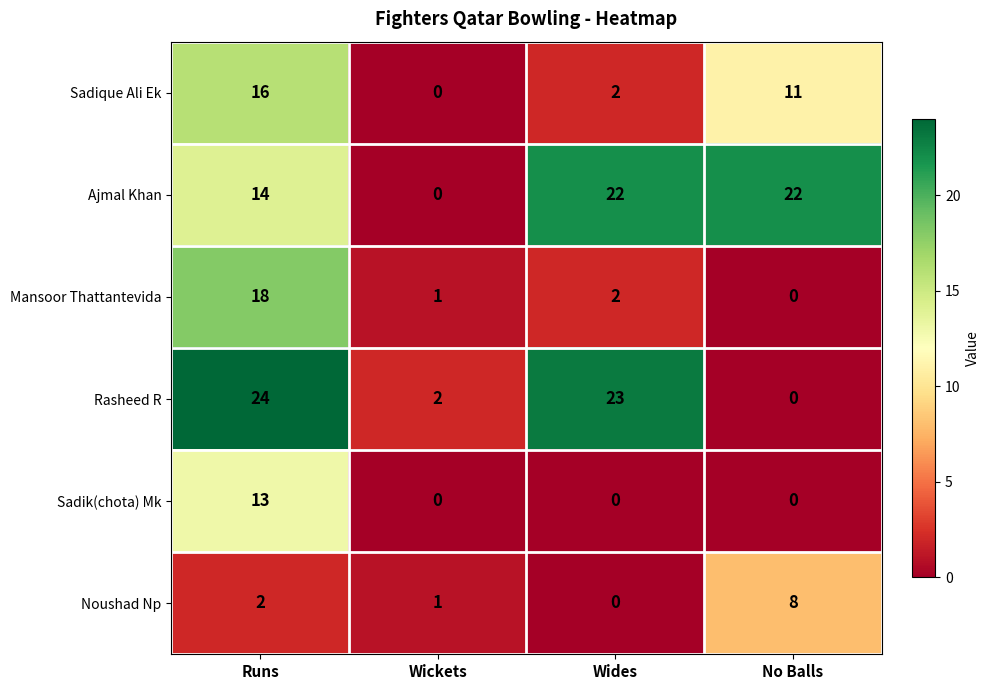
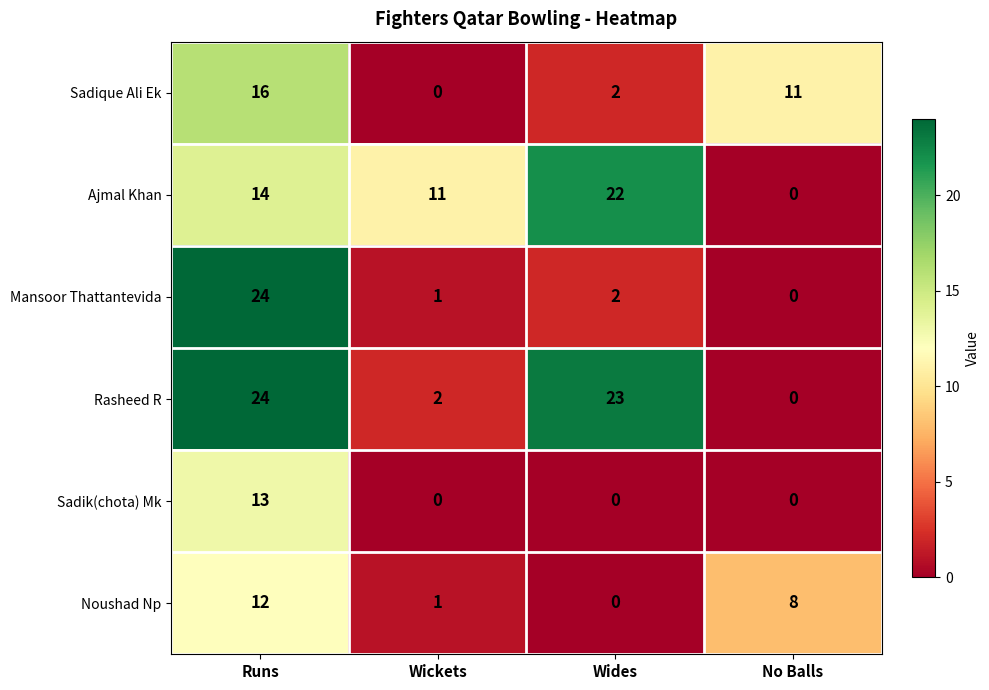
Ajmal Khan, Wickets: 0 -> 11
Ajmal Khan, No Balls: 22 -> 0
Mansoor Thattantevida, Runs: 18 -> 24
Noushad Np, Runs: 2 -> 12
